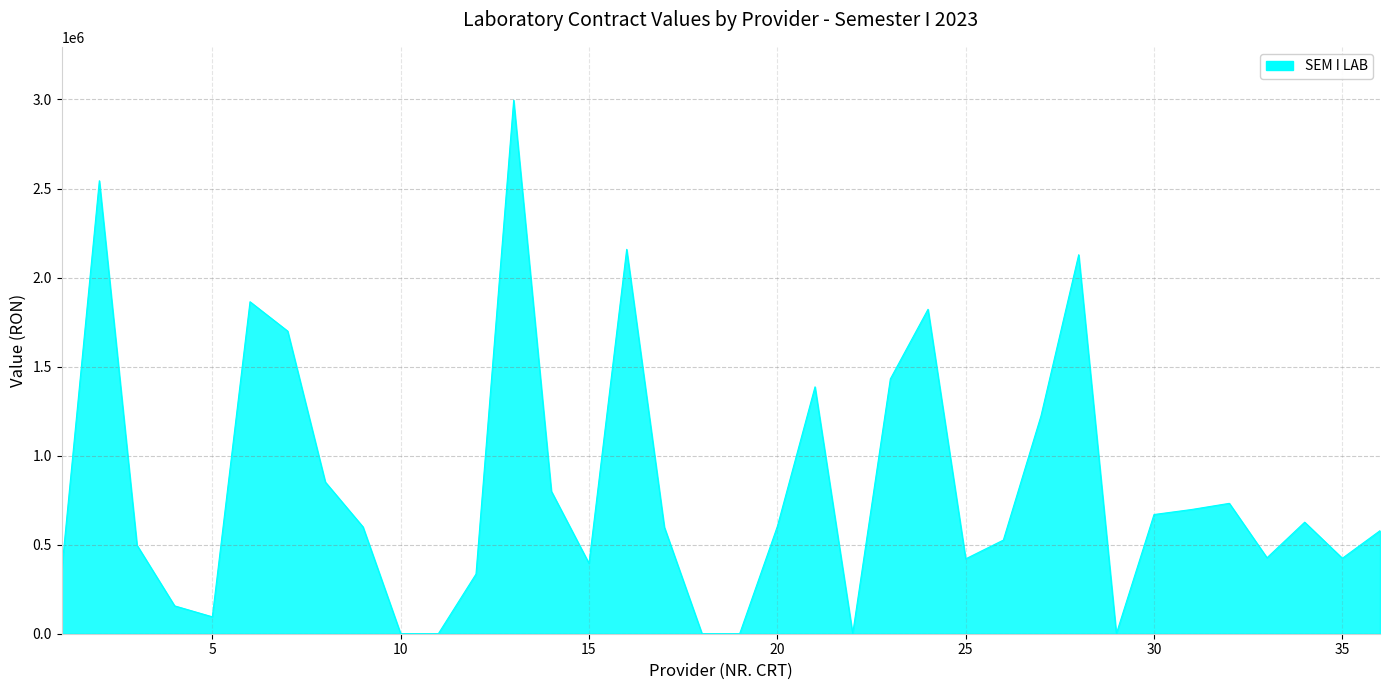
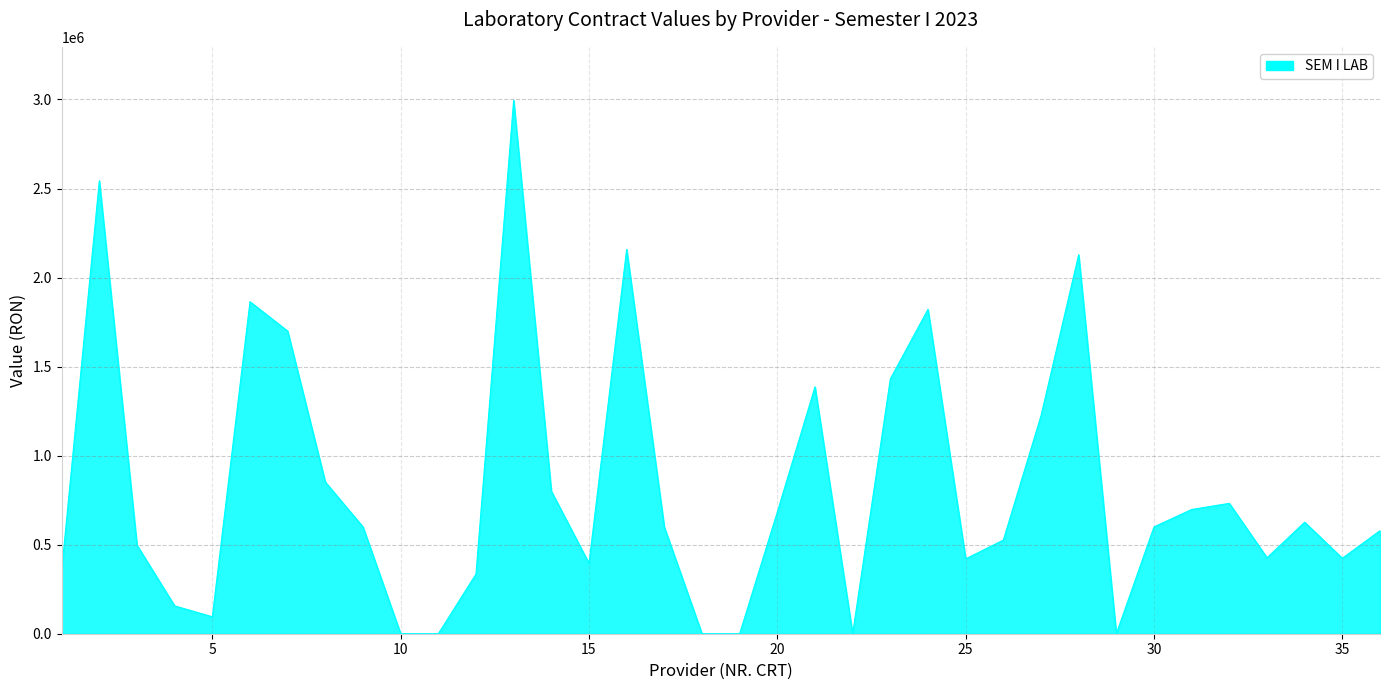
20: 600000 -> 680000
30: 670000 -> 600000
